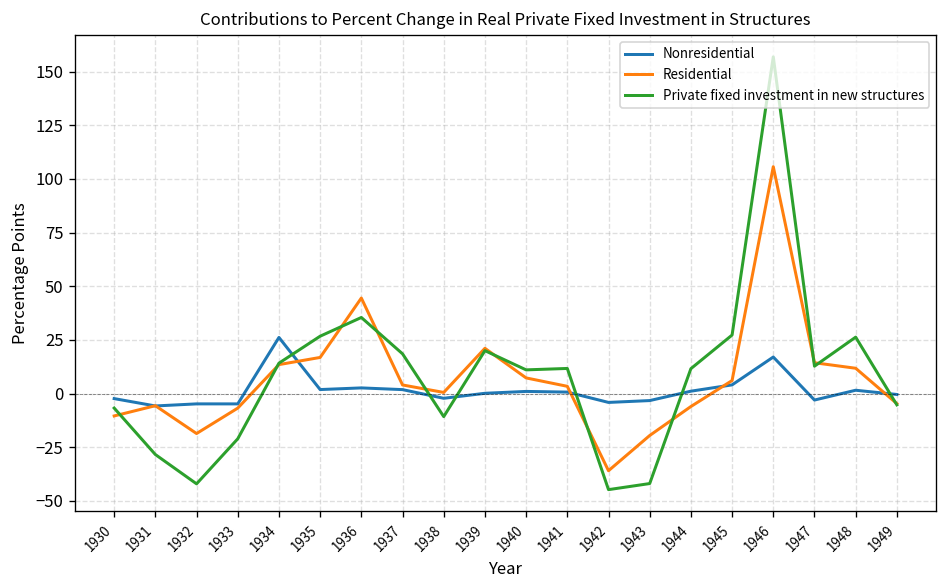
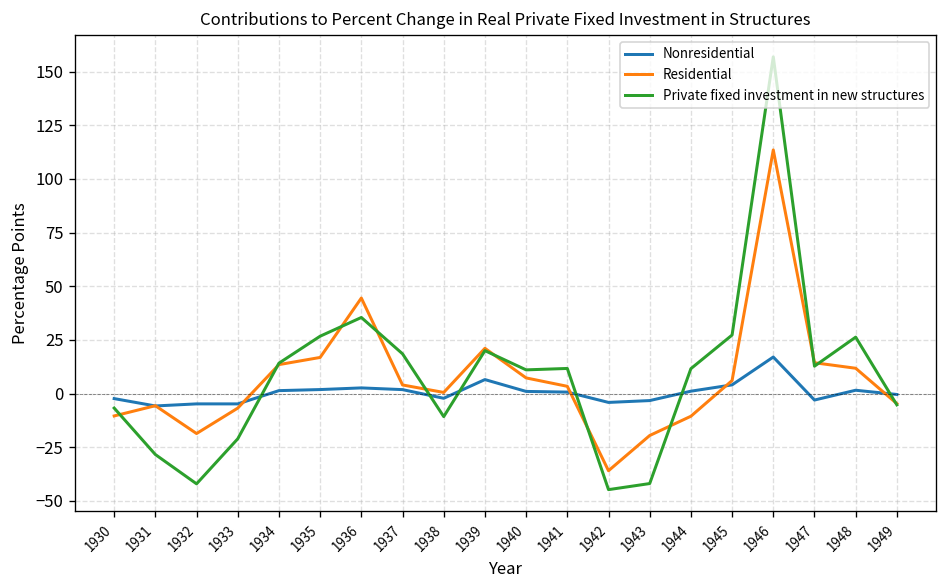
Nonresidential, 1934: 26 -> 1
Nonresidential, 1939: 0 -> 7
Residential, 1944: -6 -> -11
Residential, 1946: 106 -> 113
